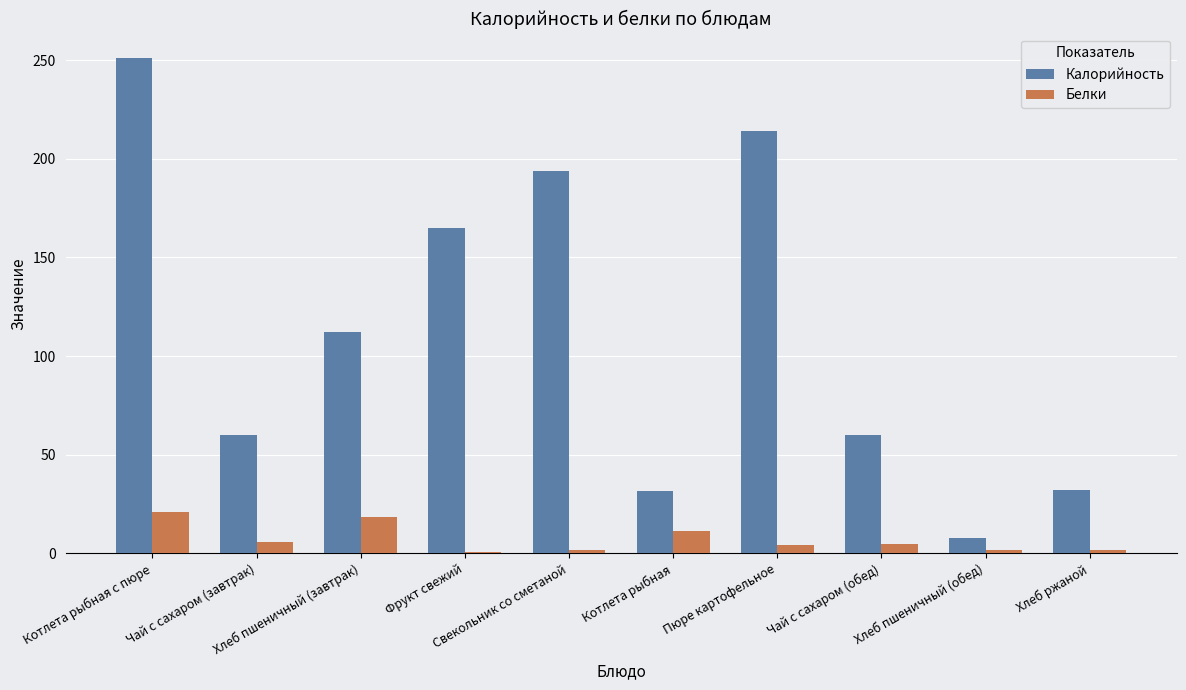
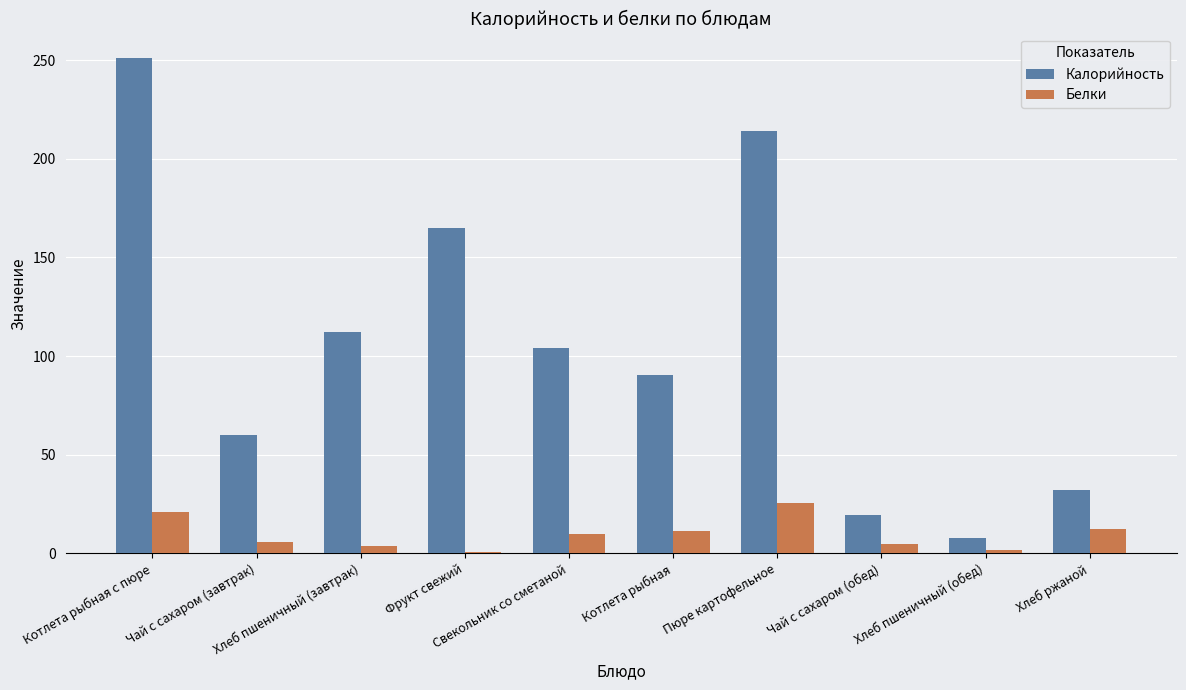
Белки, Хлеб пшеничный (завтрак): 18 -> 4
Калорийность, Свекольник со сметаной: 194 -> 104
Белки, Свекольник со сметаной: 2 -> 10
Калорийность, Котлета рыбная: 32 -> 90
Белки, Пюре картофельное: 4 -> 25
Калорийность, Чай с сахаром (обед): 60 -> 19
Белки, Хлеб ржаной: 2 -> 12
